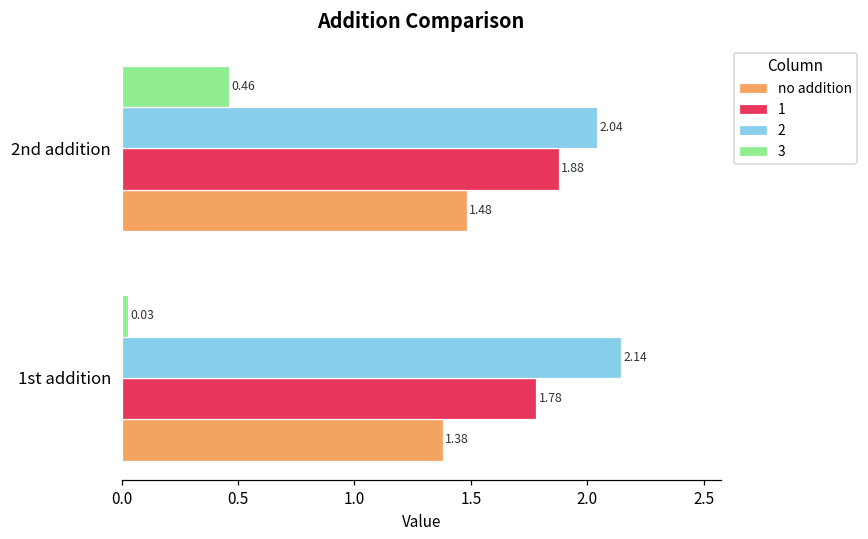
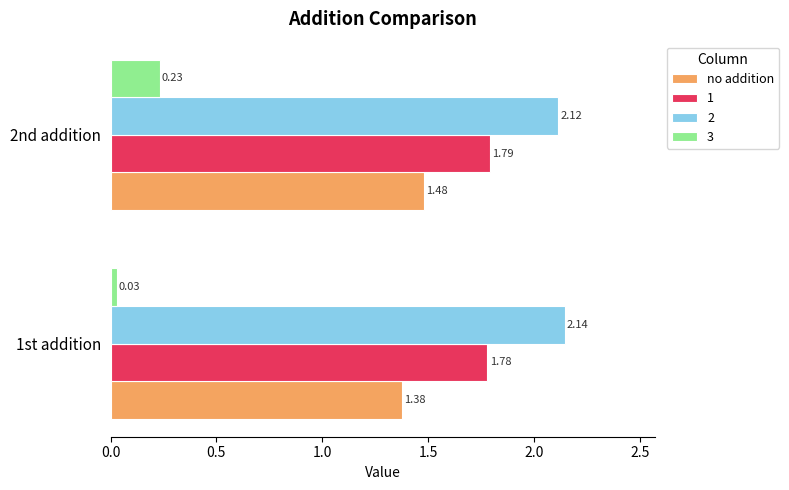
3, 2nd addition: 0.46 -> 0.23
2, 2nd addition: 2.04 -> 2.12
1, 2nd addition: 1.88 -> 1.79
